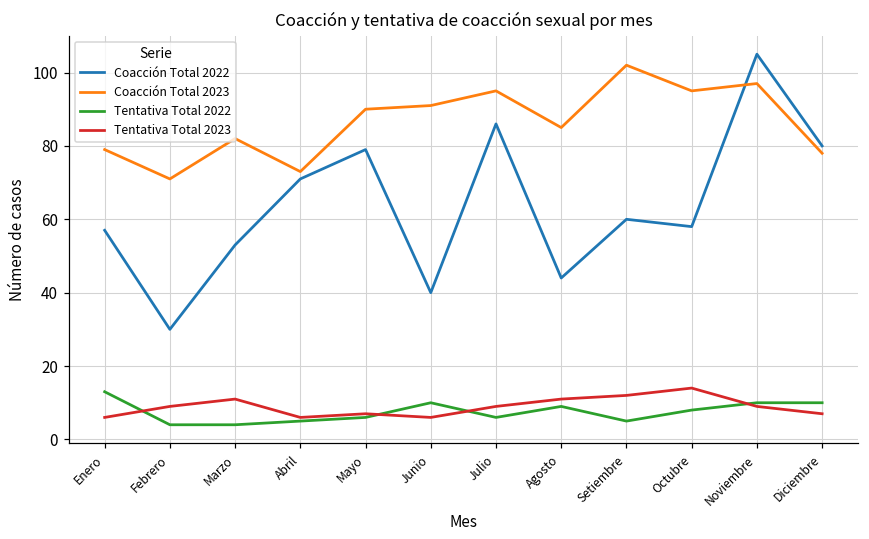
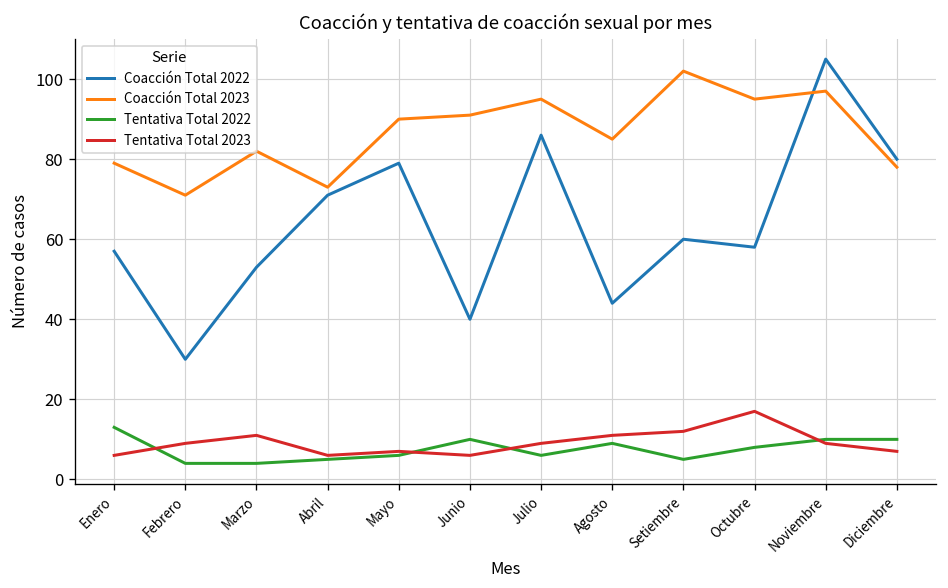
Tentativa Total 2023, Octubre: 14 -> 17
